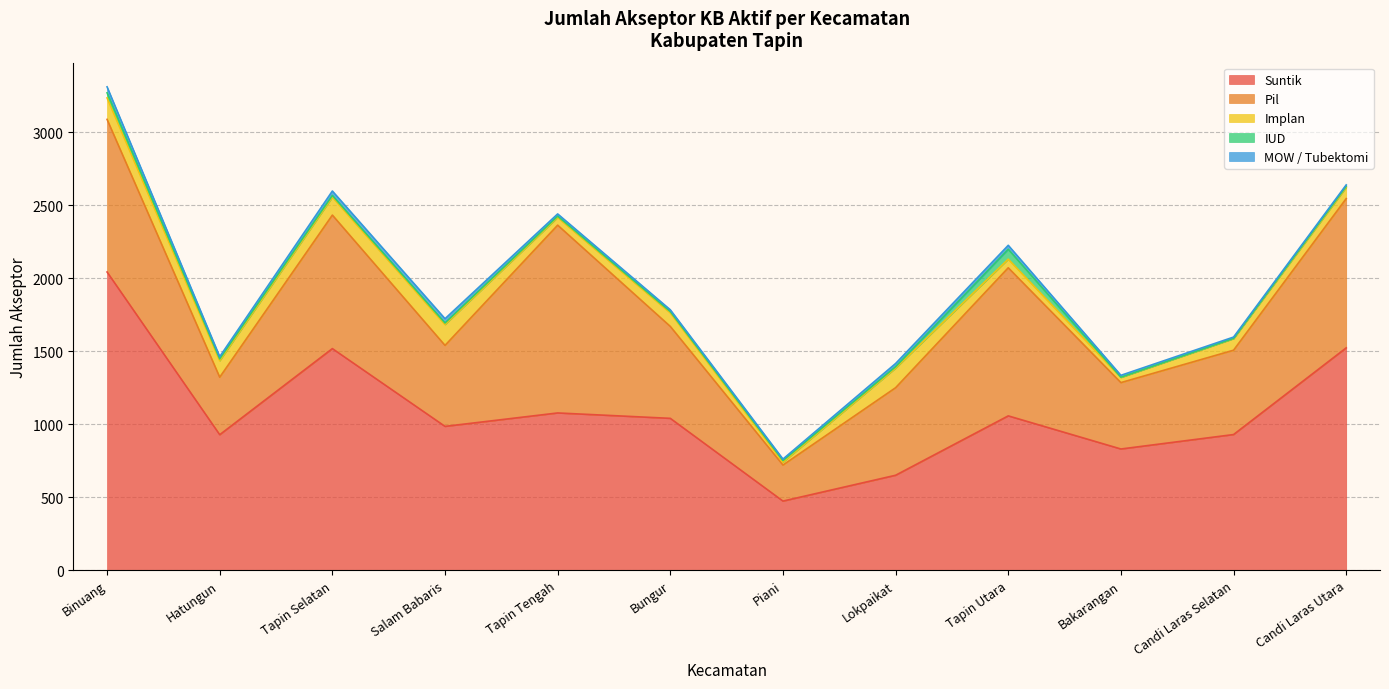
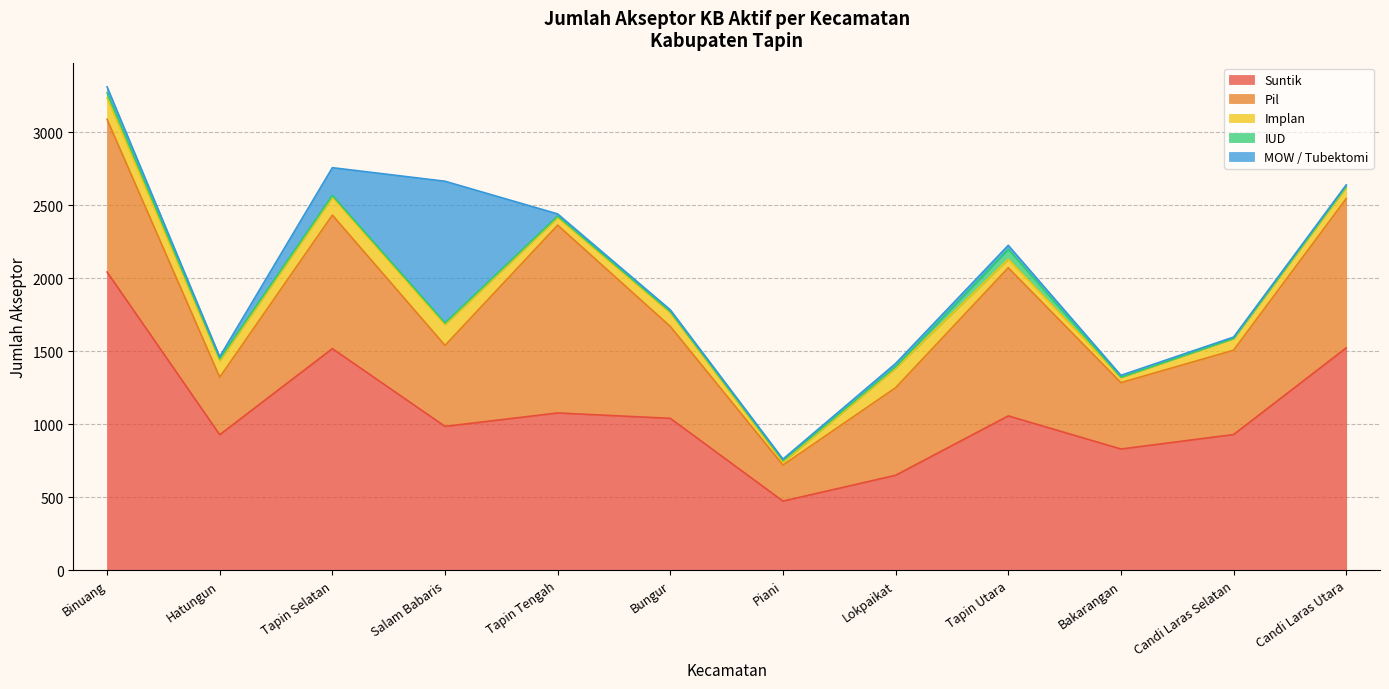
MOW / Tubektomi, Tapin Selatan: 30 -> 190
MOW / Tubektomi, Salam Babaris: 30 -> 970
